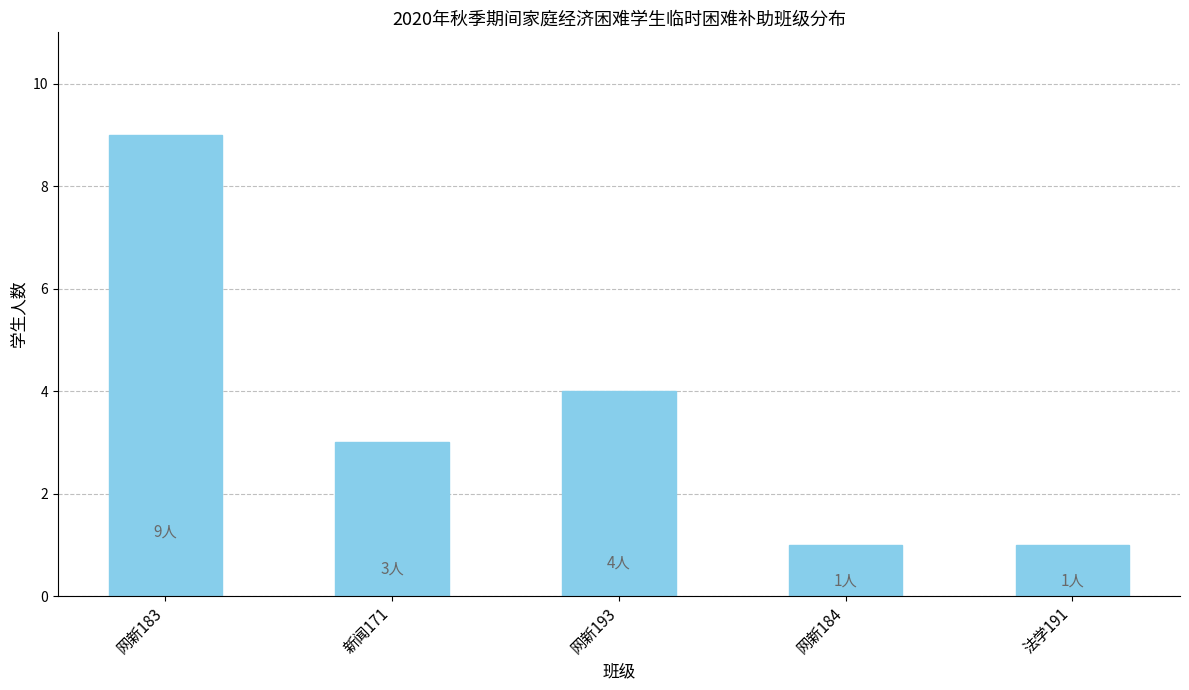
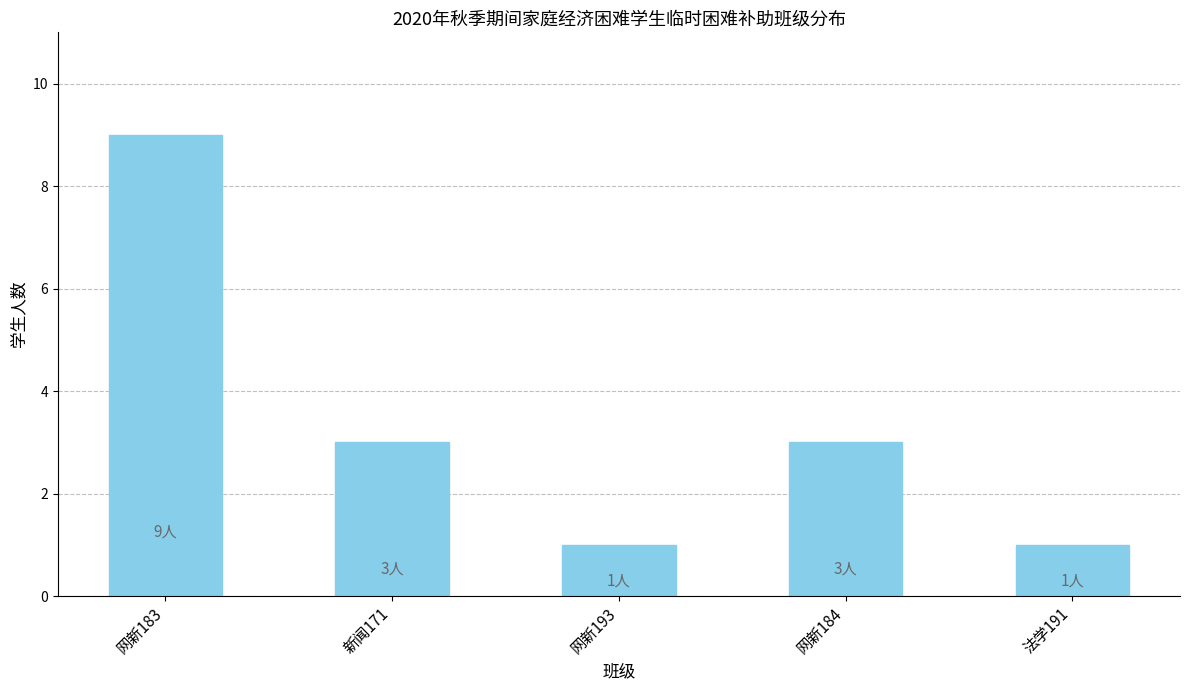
网新193: 4人 -> 1人
网新184: 1人 -> 3人
